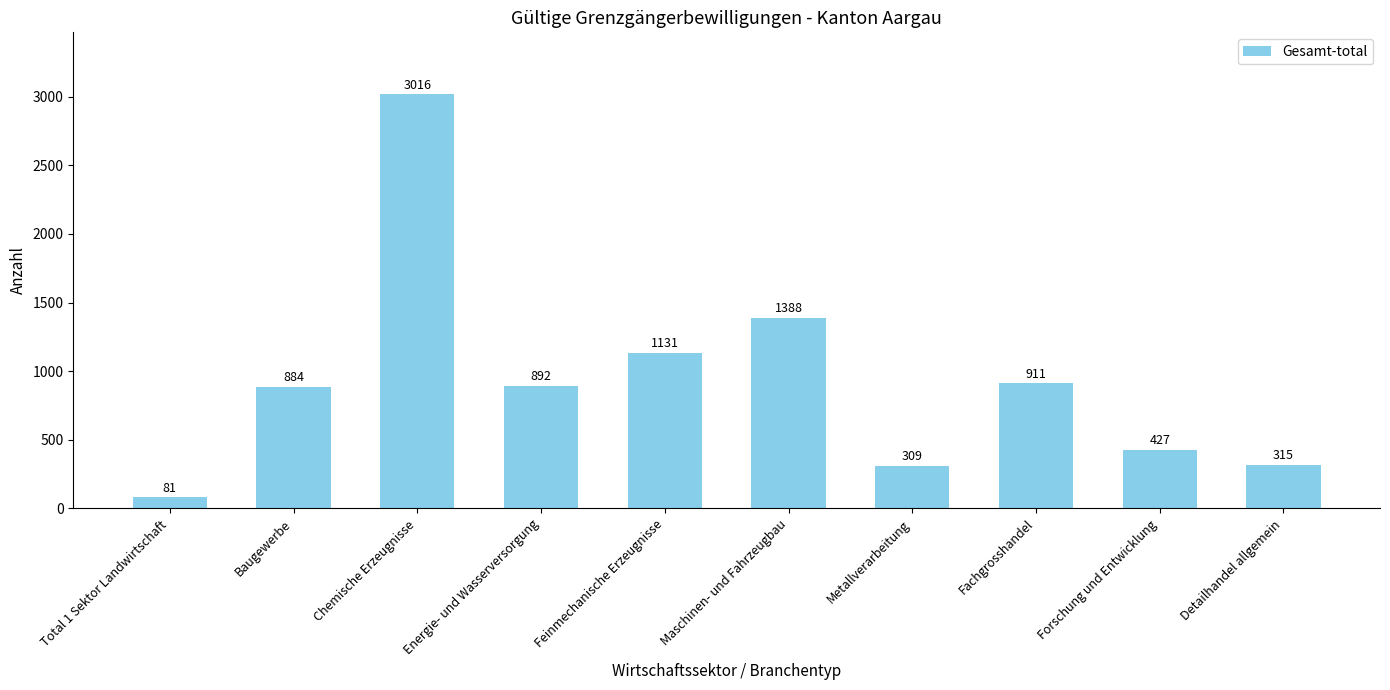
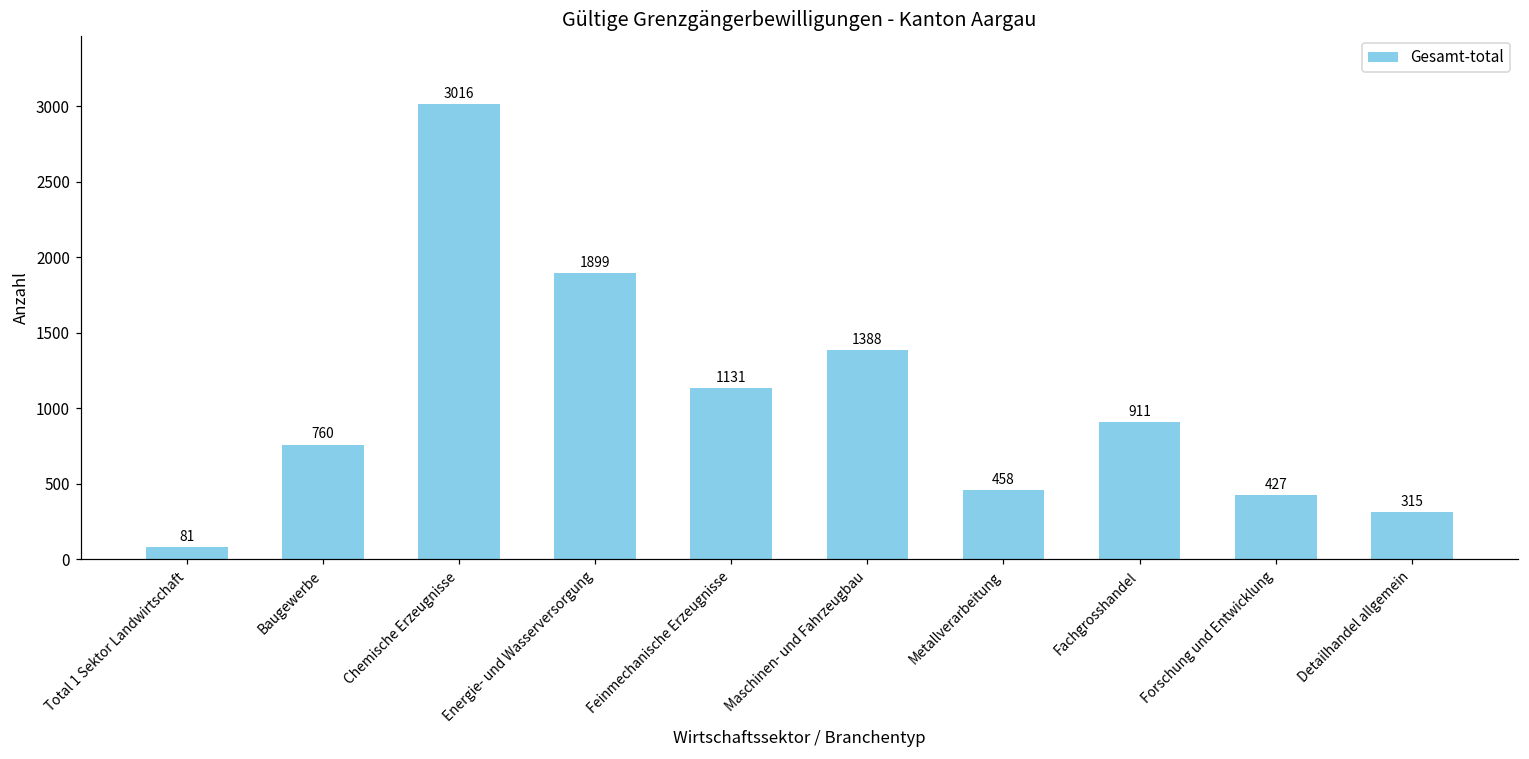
Baugewerbe: 884 -> 760
Energie- und Wasserversorgung: 892 -> 1899
Metallverarbeitung: 309 -> 458
